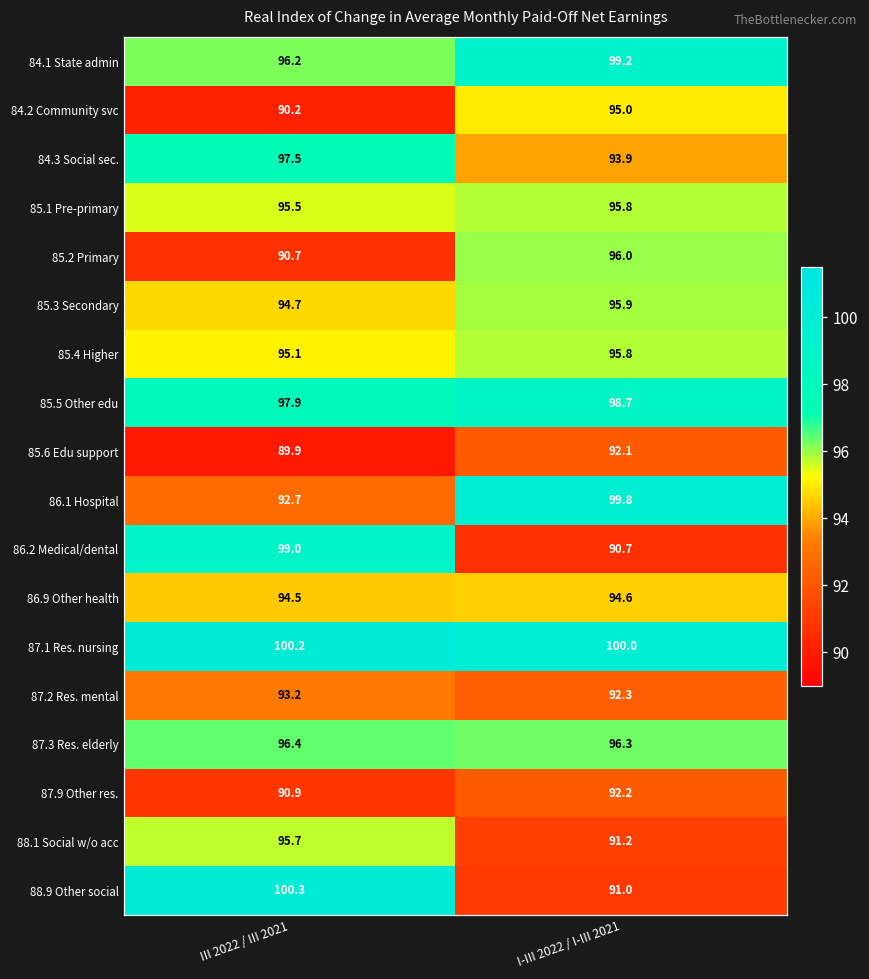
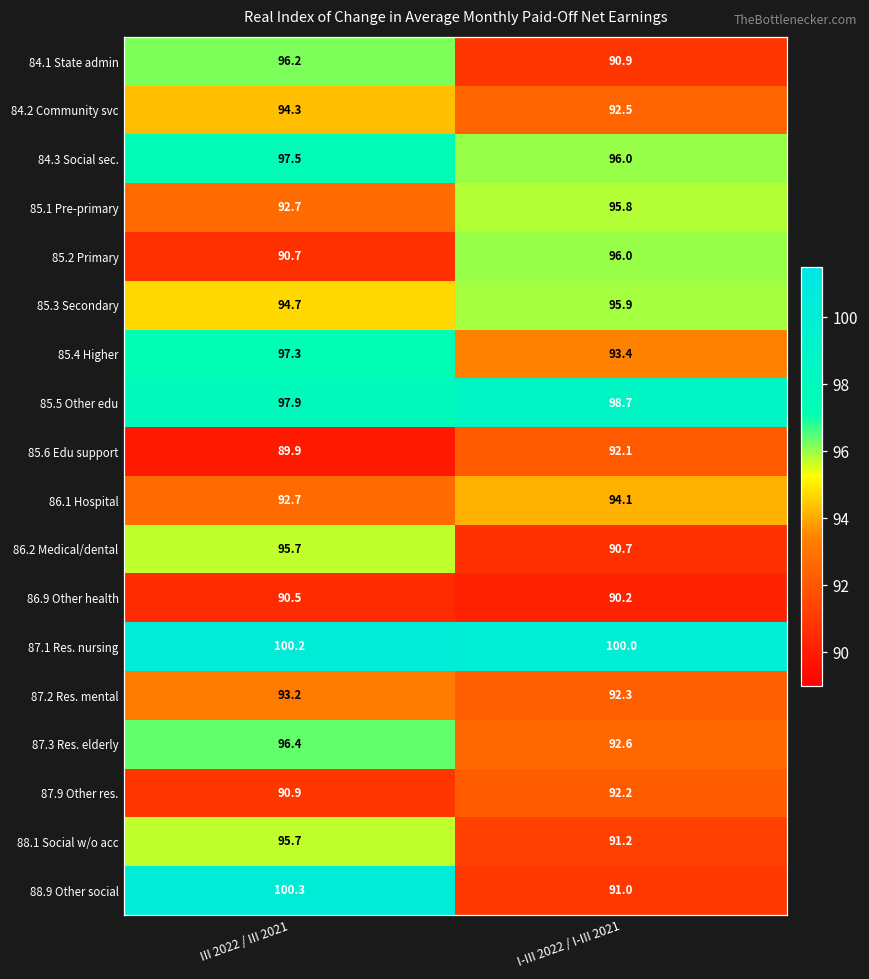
84.1 State admin, I-III 2022 / I-III 2021: 99.2 -> 90.9
84.2 Community svc, III 2022 / III 2021: 90.2 -> 94.3
84.2 Community svc, I-III 2022 / I-III 2021: 95.0 -> 92.5
84.3 Social sec., I-III 2022 / I-III 2021: 93.9 -> 96.0
85.1 Pre-primary, III 2022 / III 2021: 95.5 -> 92.7
85.4 Higher, III 2022 / III 2021: 95.1 -> 97.3
85.4 Higher, I-III 2022 / I-III 2021: 95.8 -> 93.4
86.1 Hospital, I-III 2022 / I-III 2021: 99.8 -> 94.1
86.2 Medical/dental, III 2022 / III 2021: 99.0 -> 95.7
86.9 Other health, III 2022 / III 2021: 94.5 -> 90.5
86.9 Other health, I-III 2022 / I-III 2021: 94.6 -> 90.2
87.3 Res. elderly, I-III 2022 / I-III 2021: 96.3 -> 92.6
